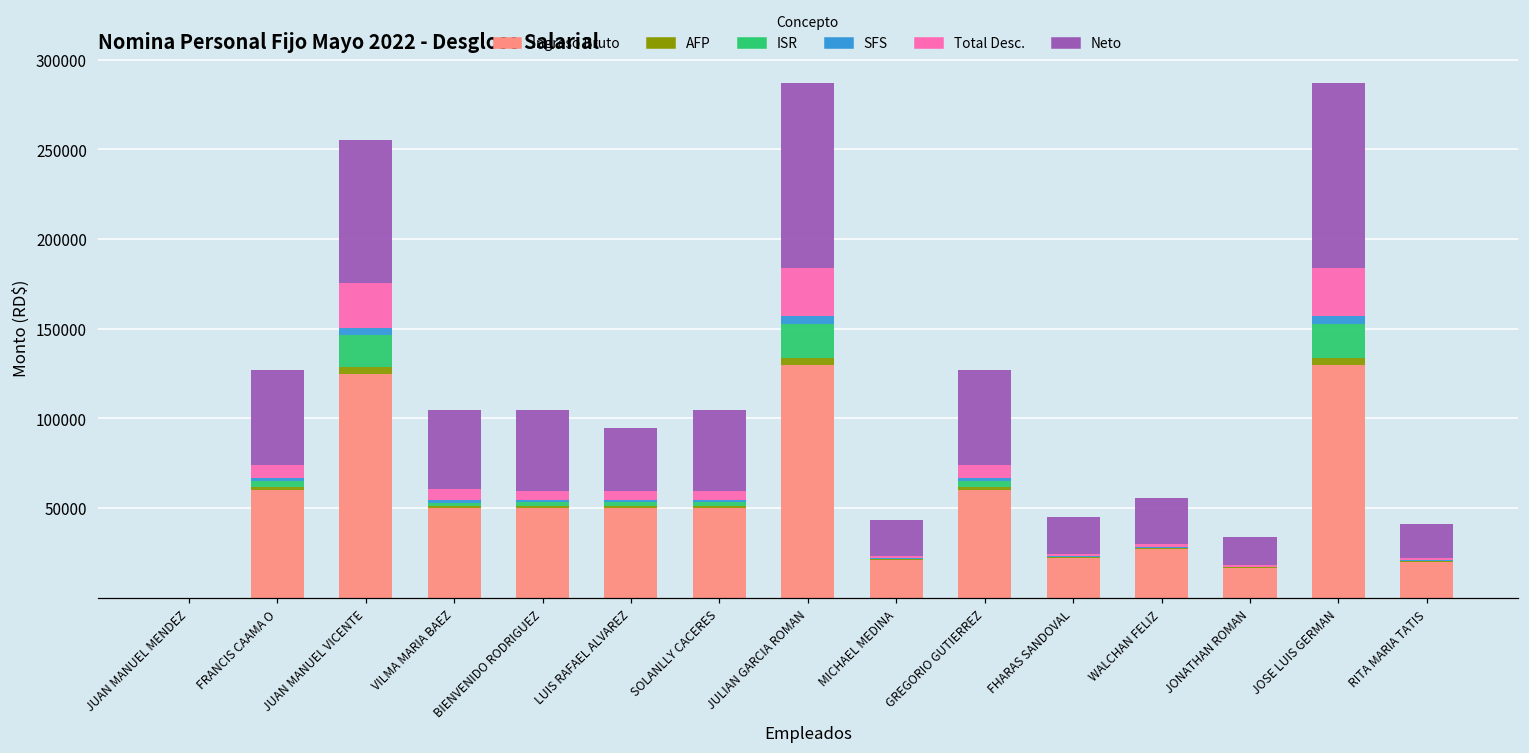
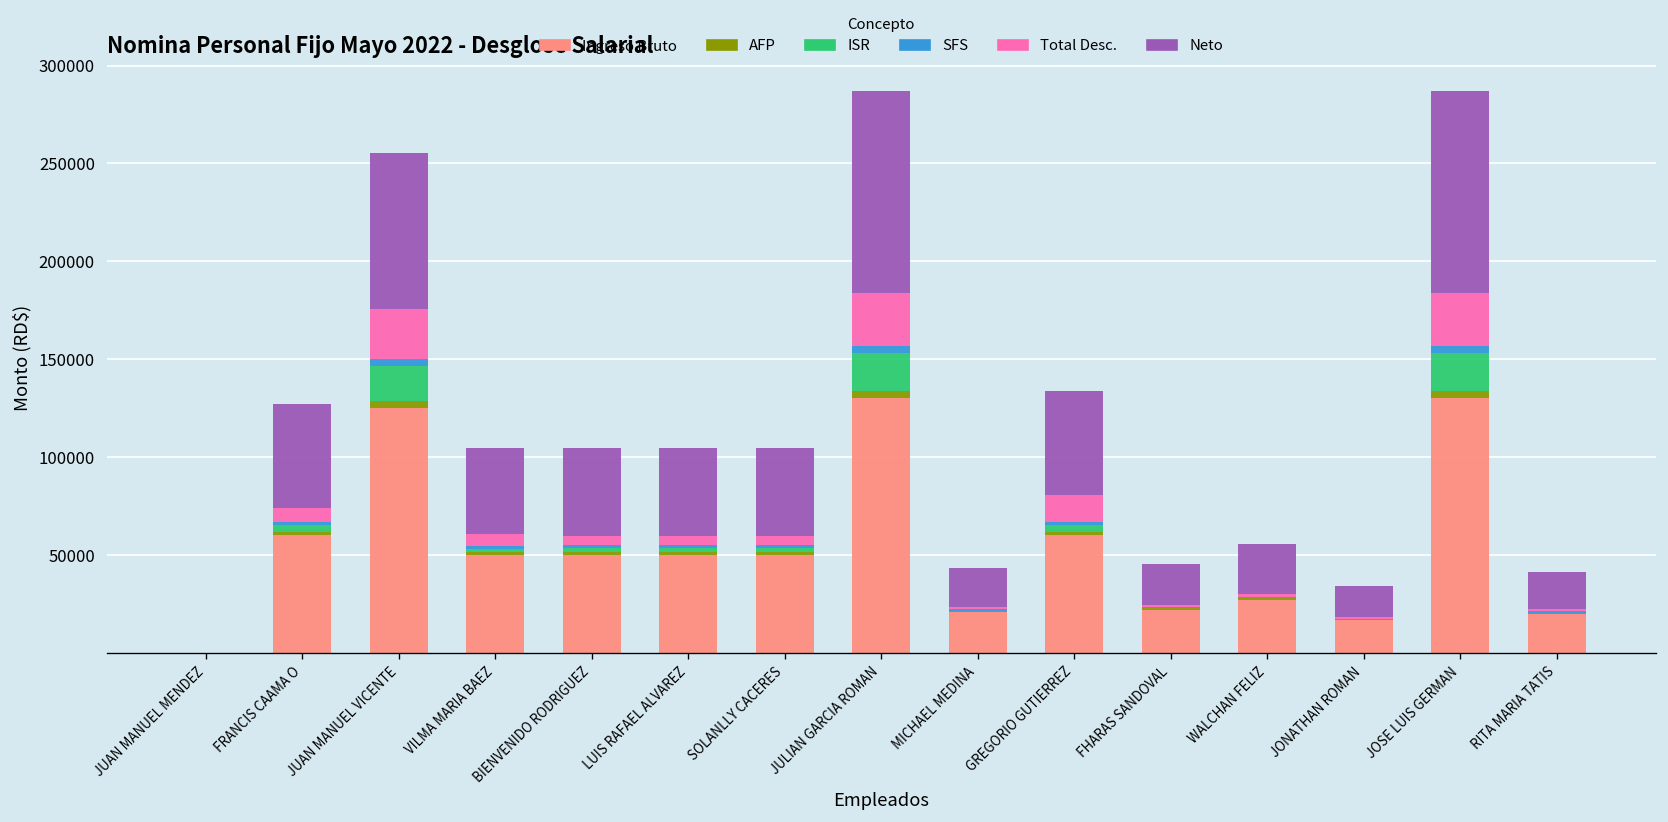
Neto, LUIS RAFAEL ALVAREZ: 35000 -> 45000
Total Desc., GREGORIO GUTIERREZ: 7000 -> 14000
